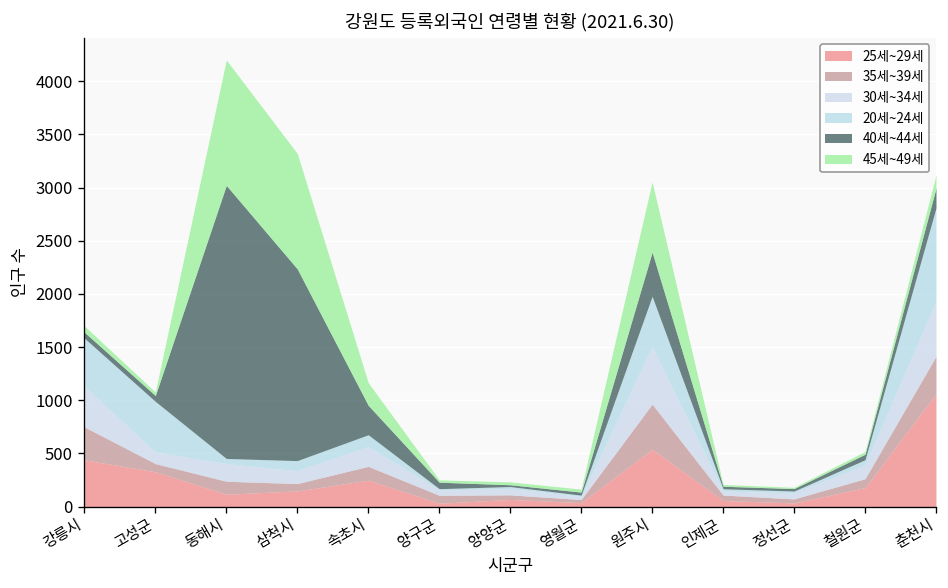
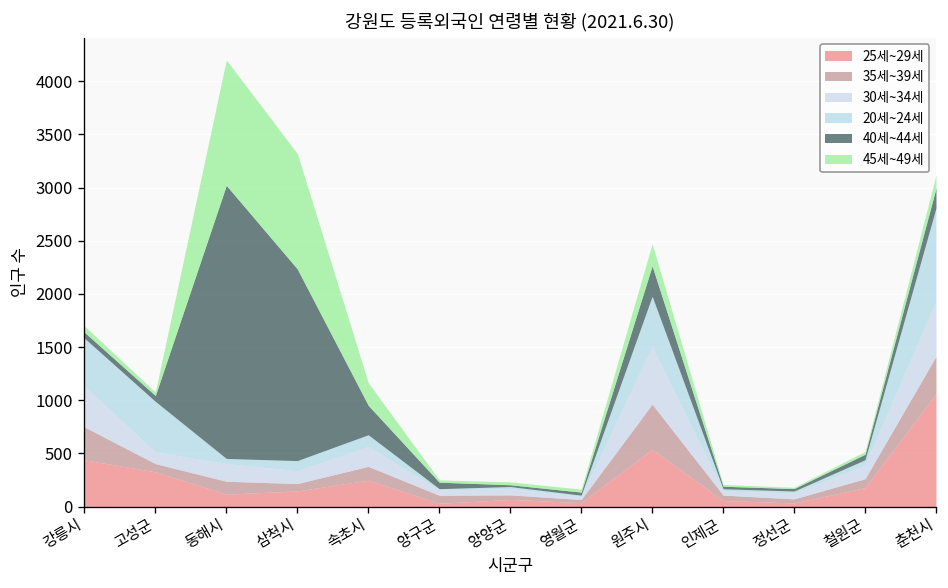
40세~44세, 원주시: 400 -> 300
45세~49세, 원주시: 700 -> 200
